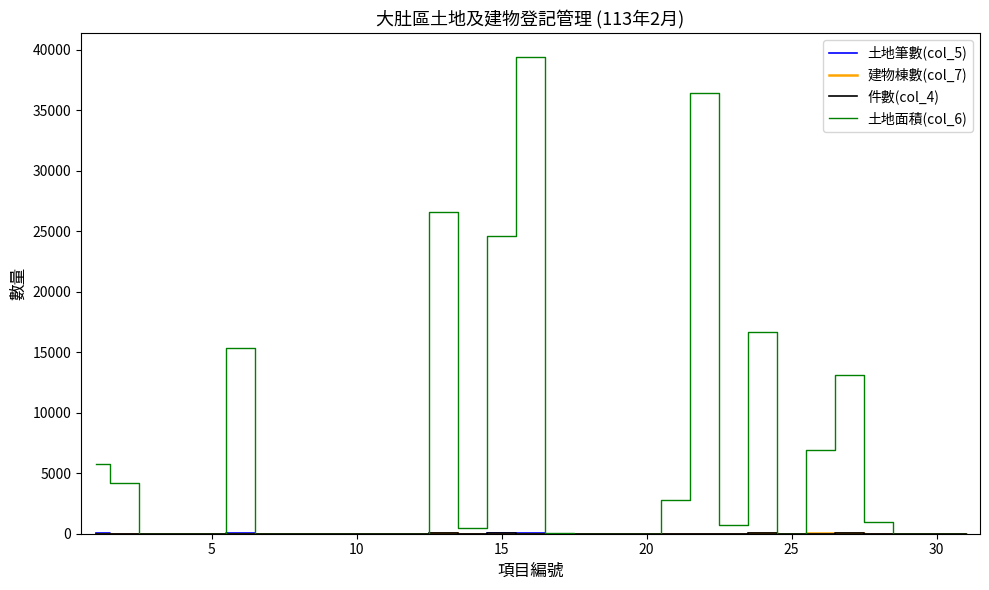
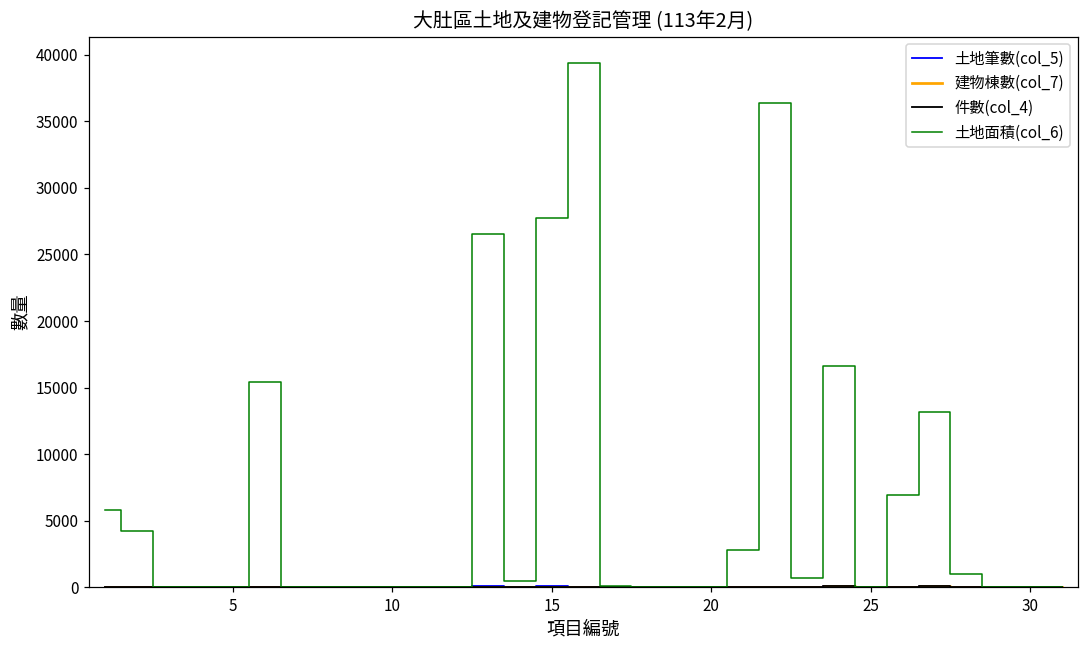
土地面積(col_6), 15: 24600 -> 27700
